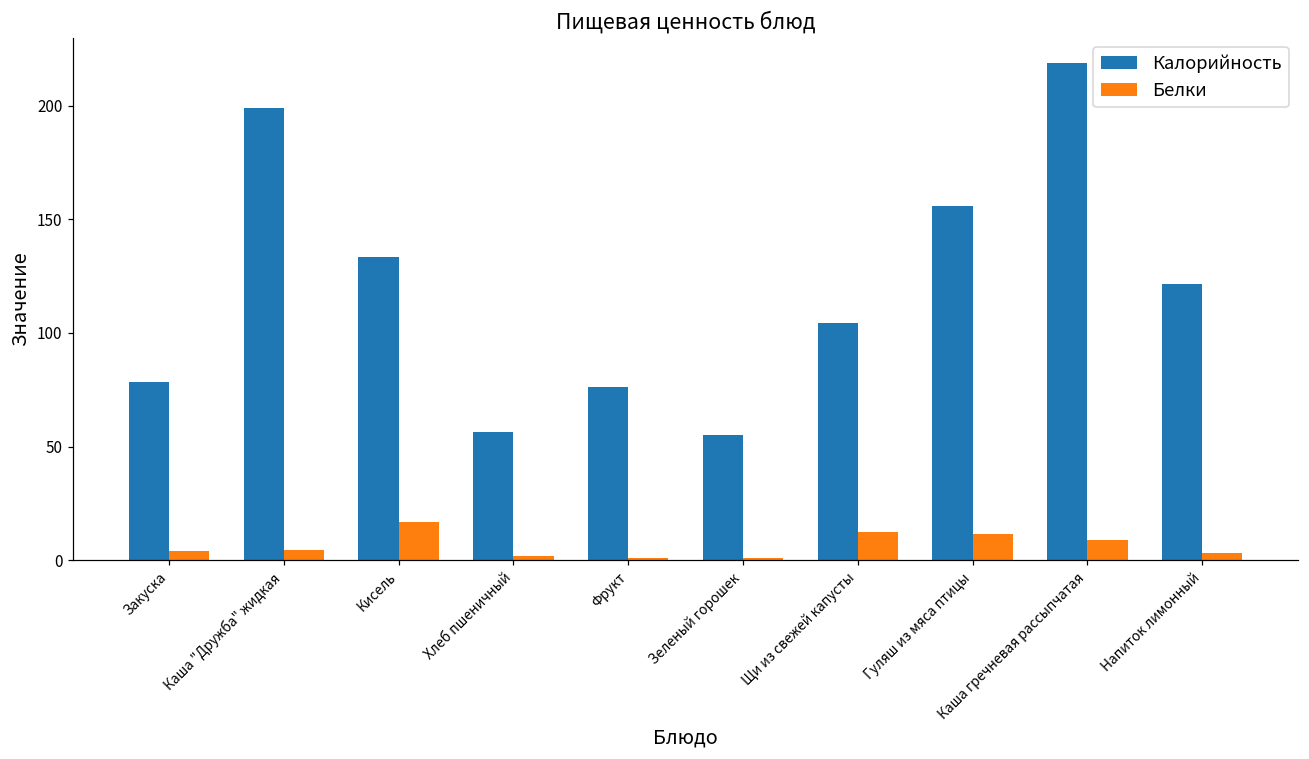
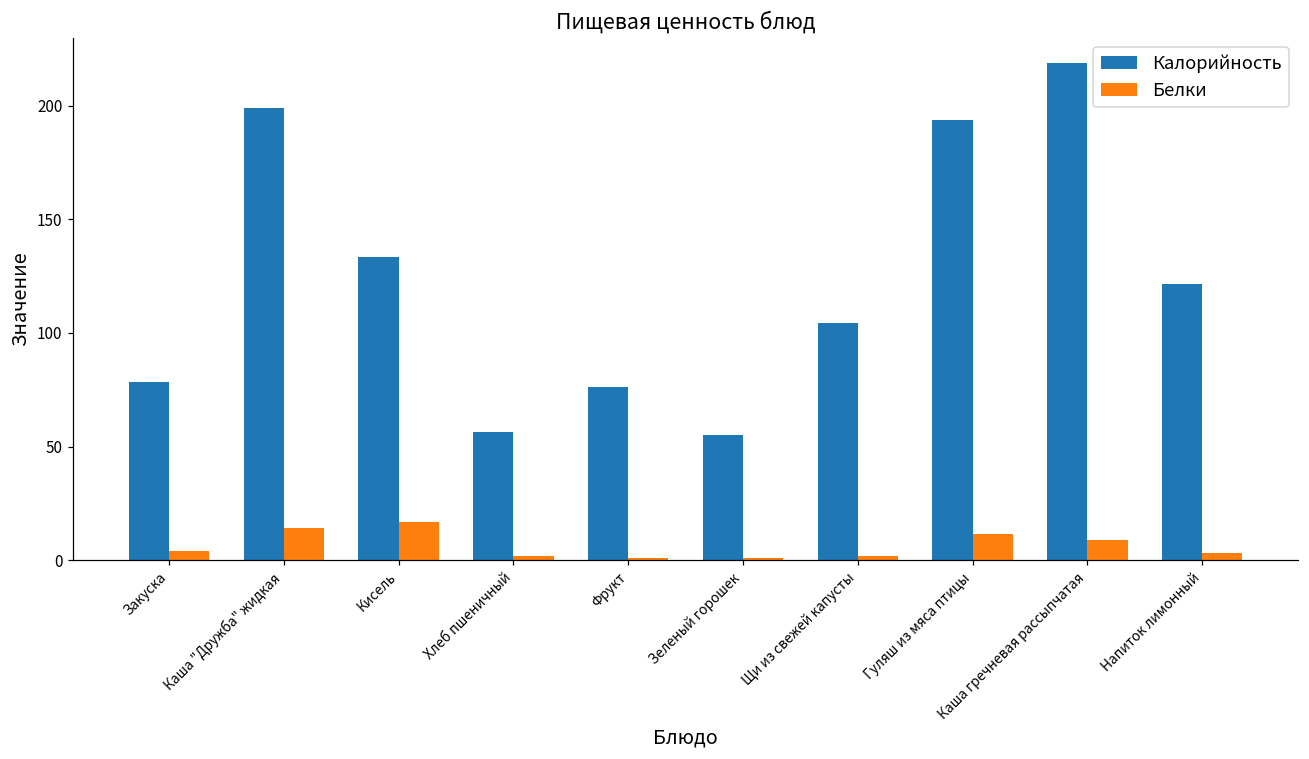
Белки, Каша "Дружба" жидкая: 4 -> 14
Белки, Щи из свежей капусты: 12 -> 2
Калорийность, Гуляш из мяса птицы: 156 -> 194
